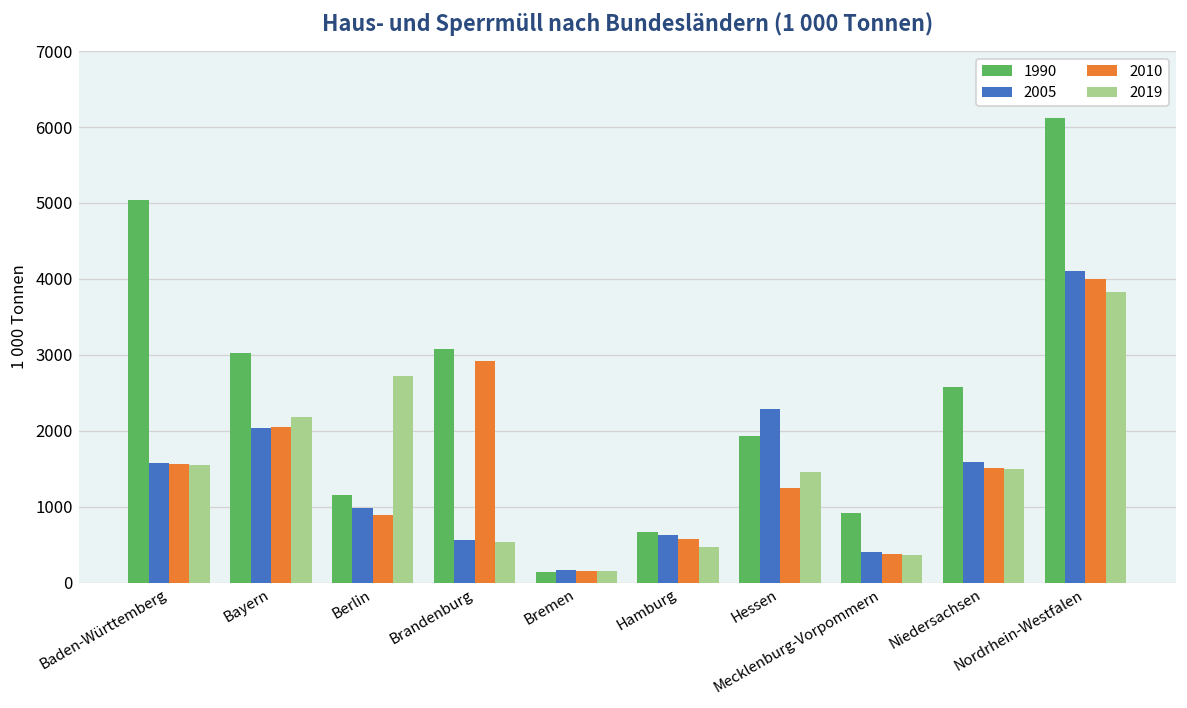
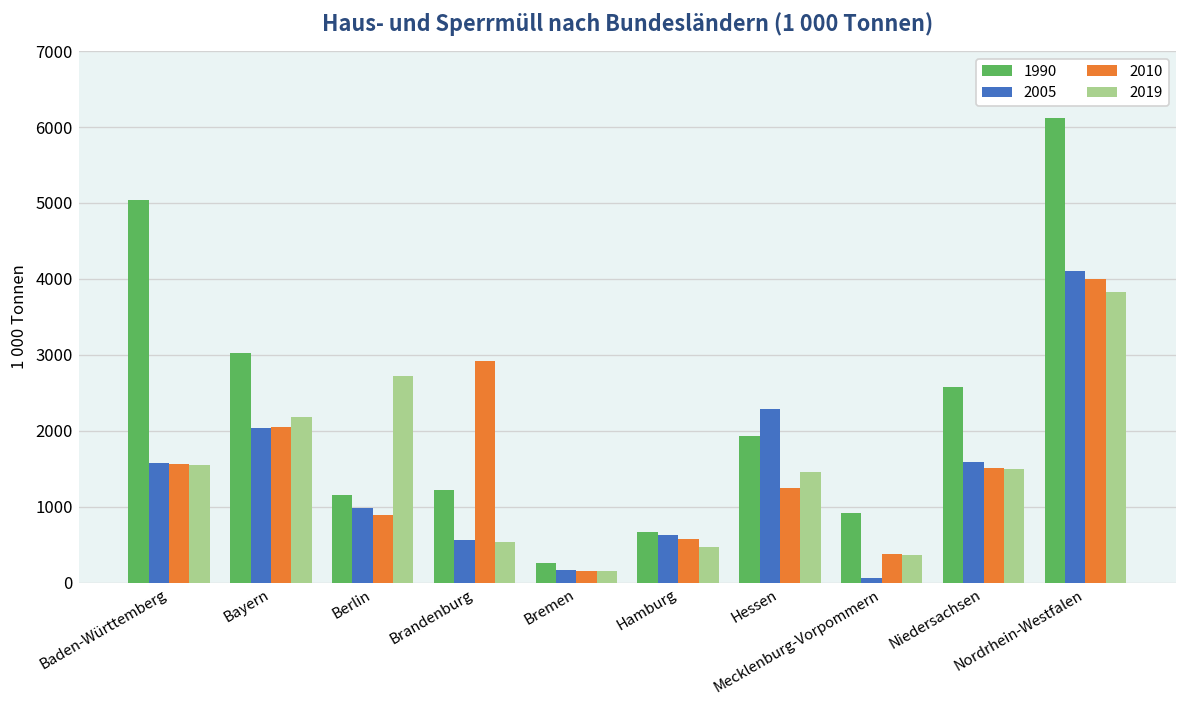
1990, Brandenburg: 3100 -> 1200
1990, Bremen: 100 -> 300
2005, Mecklenburg-Vorpommern: 400 -> 100
